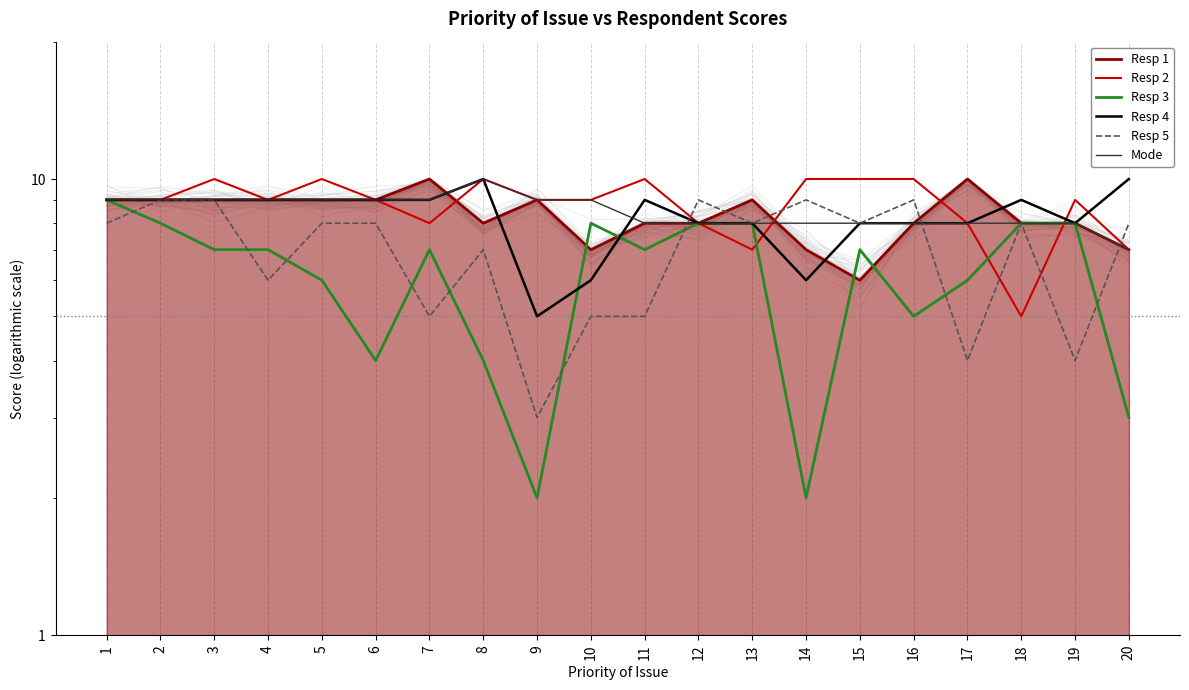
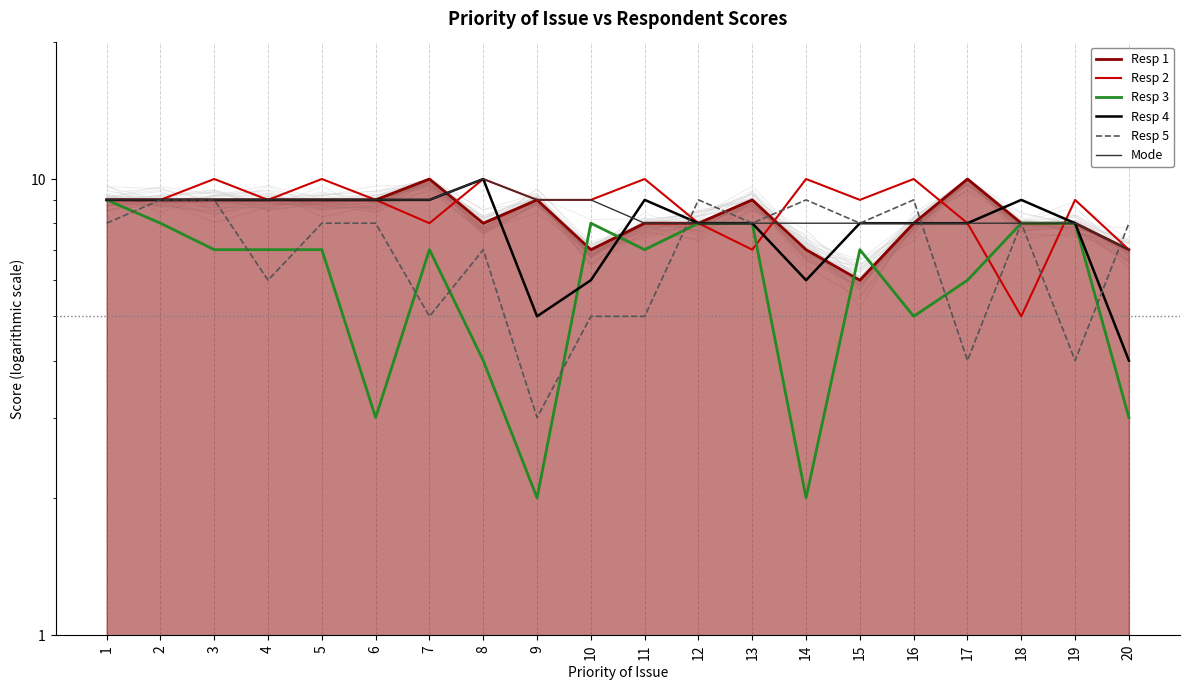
Resp 3, 5: 6 -> 7
Resp 3, 6: 4 -> 3
Resp 2, 15: 10 -> 9
Resp 4, 20: 10 -> 4
